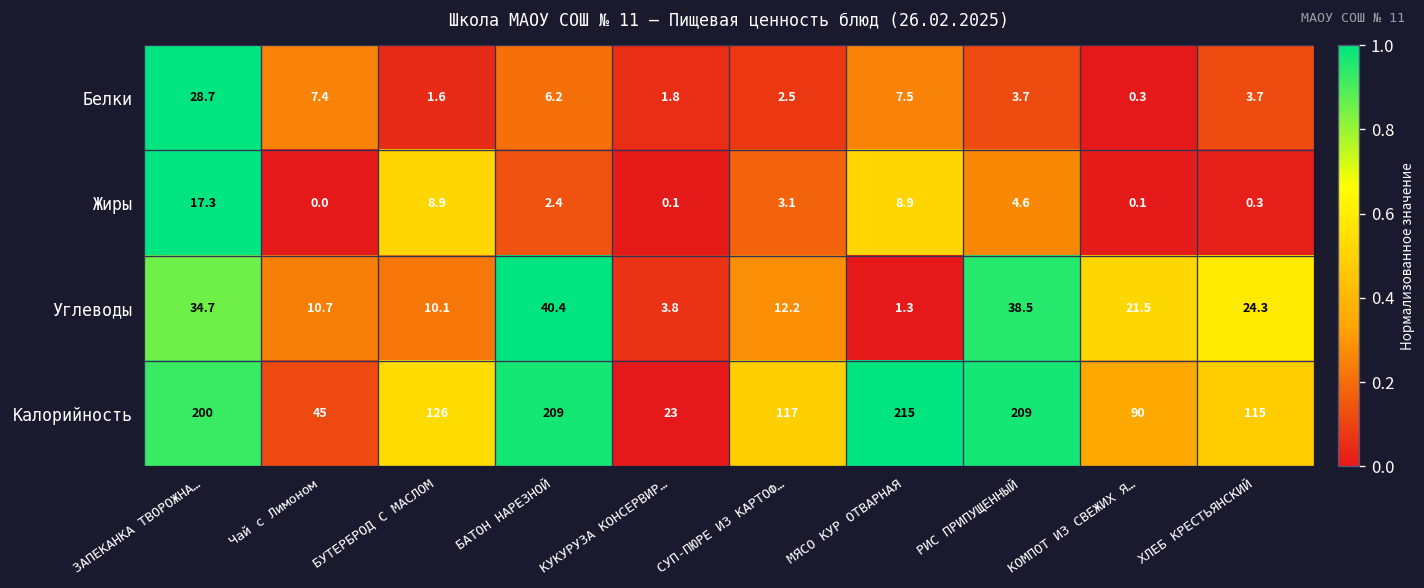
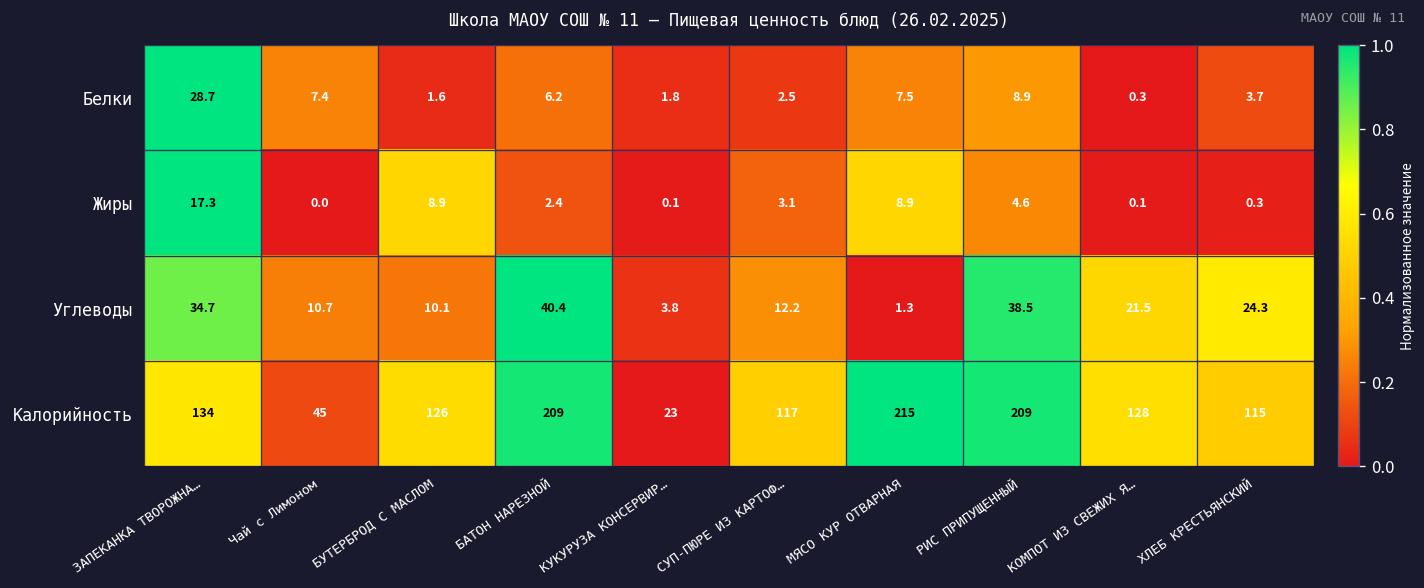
Белки, РИС ПРИПУЩЕННЫЙ: 3.7 -> 8.9
Калорийность, ЗАПЕКАНКА ТВОРОЖНА…: 200 -> 134
Калорийность, КОМПОТ ИЗ СВЕЖИХ Я…: 90 -> 128
